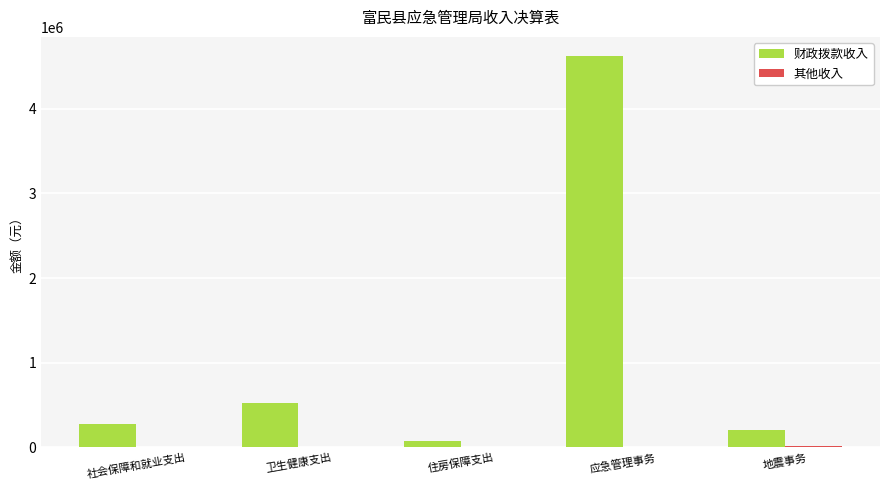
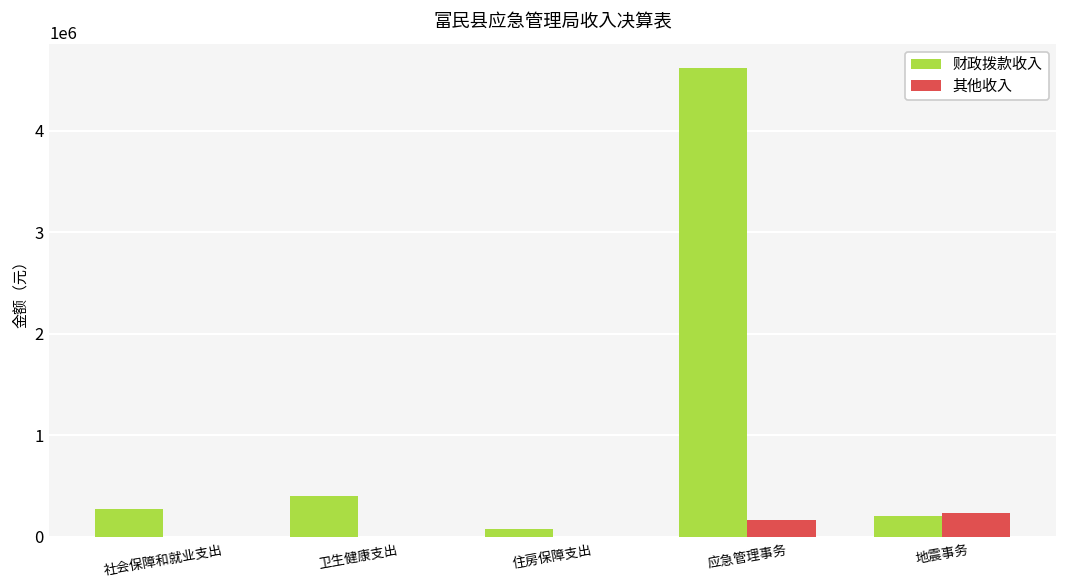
财政拨款收入, 卫生健康支出: 500000 -> 400000
其他收入, 应急管理事务: 0 -> 200000
其他收入, 地震事务: 0 -> 200000
